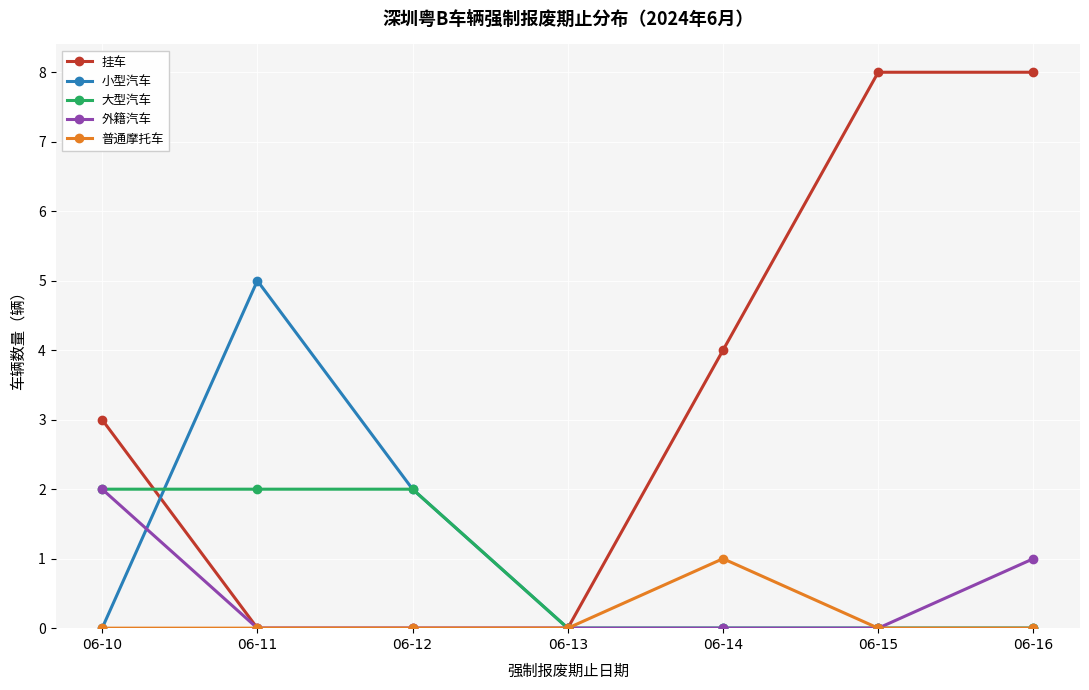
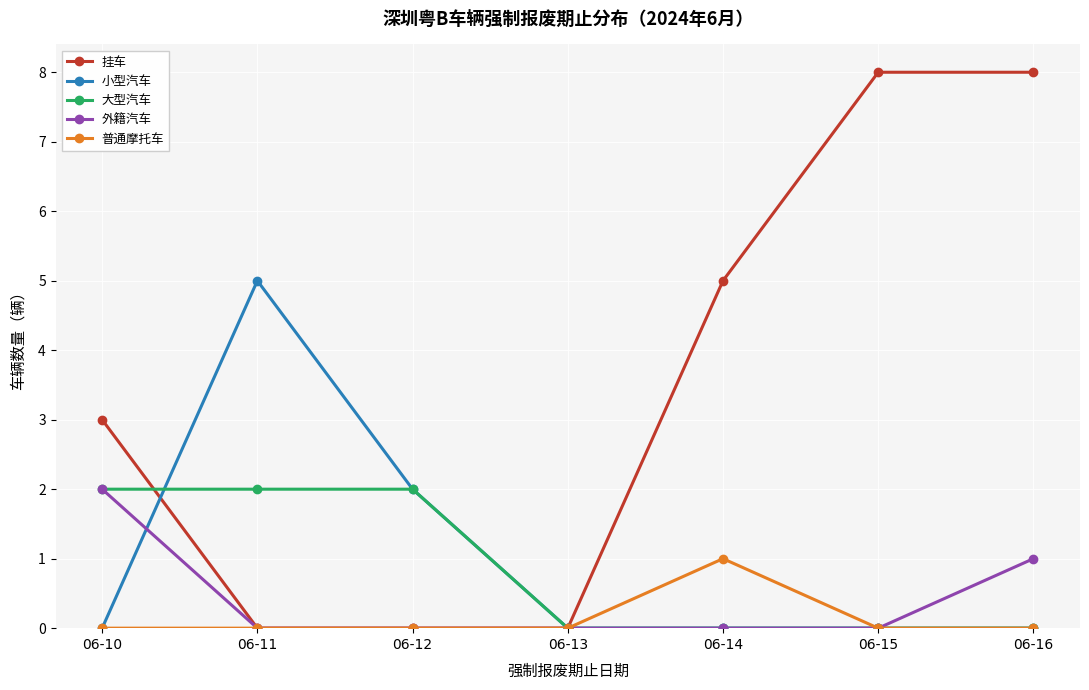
挂车, 06-14: 4 -> 5
